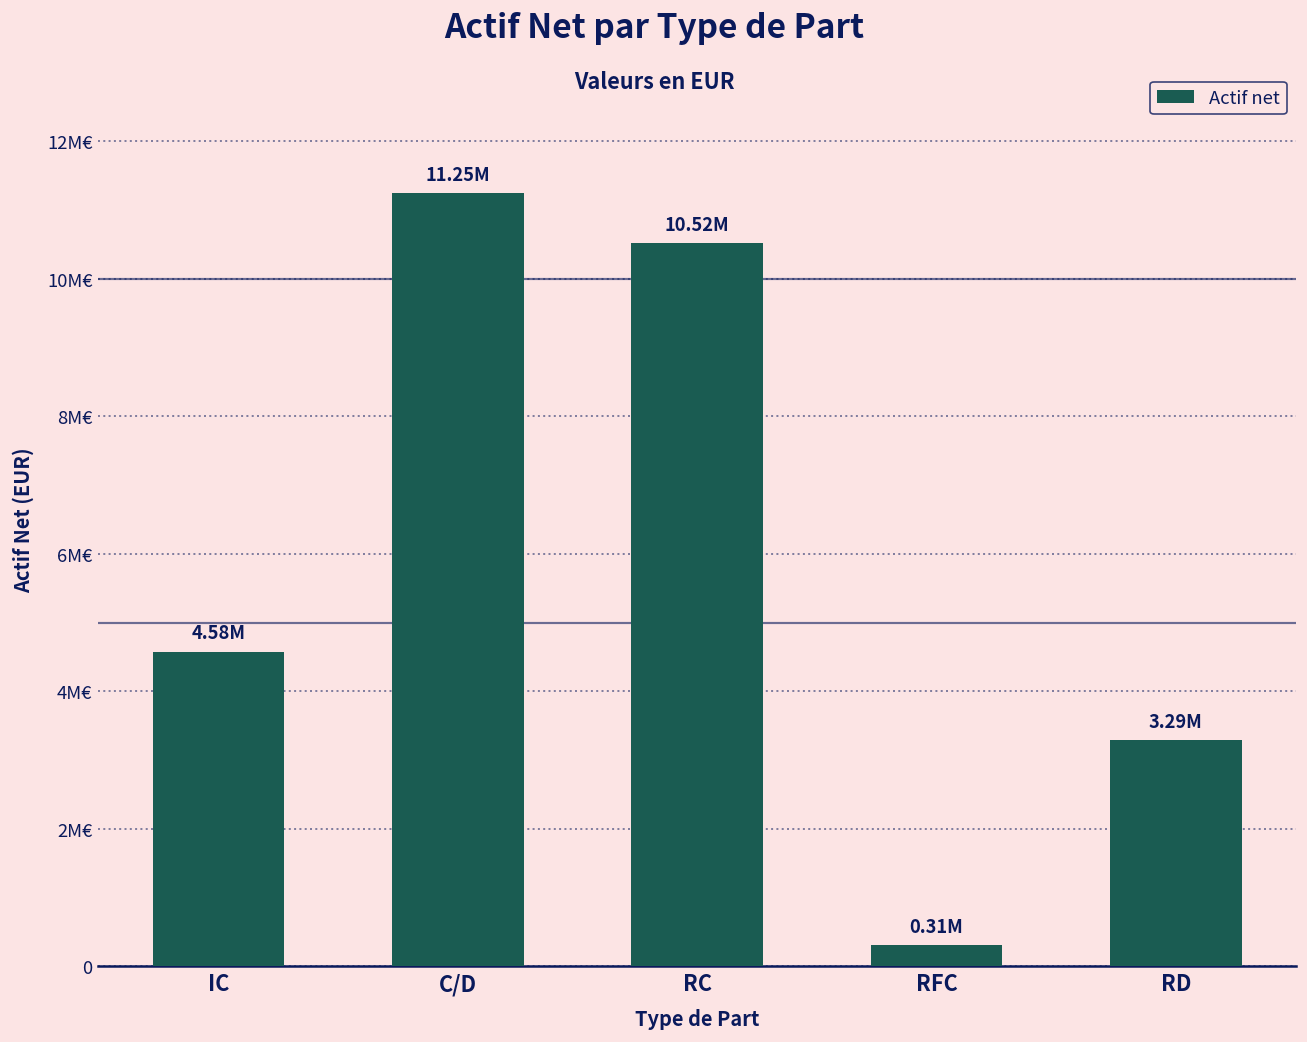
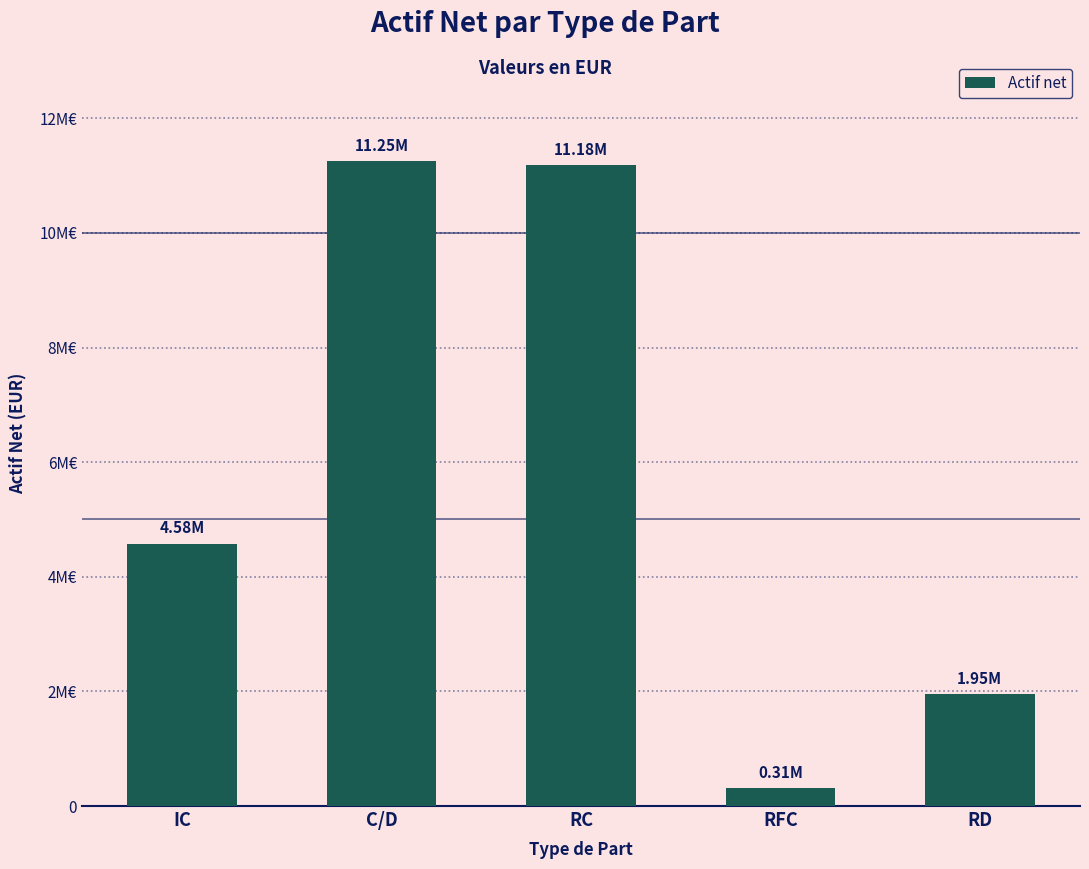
RC: 10.52M -> 11.18M
RD: 3.29M -> 1.95M
